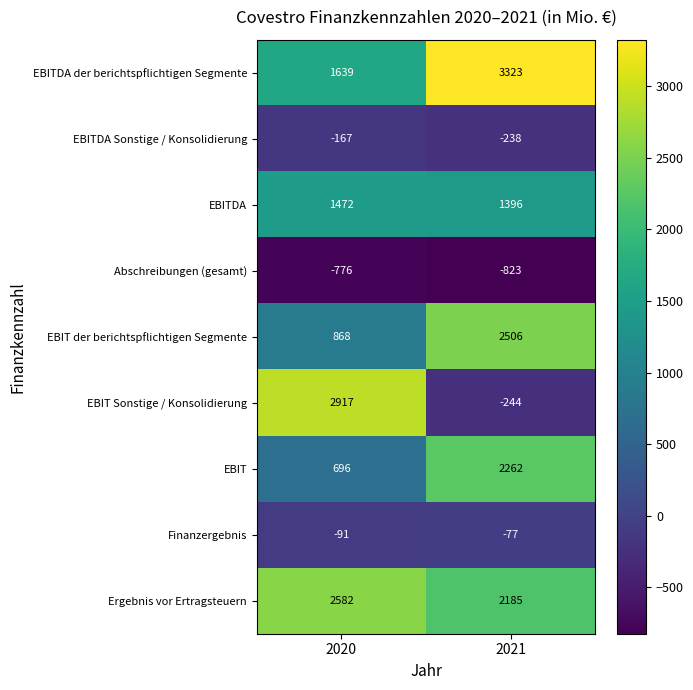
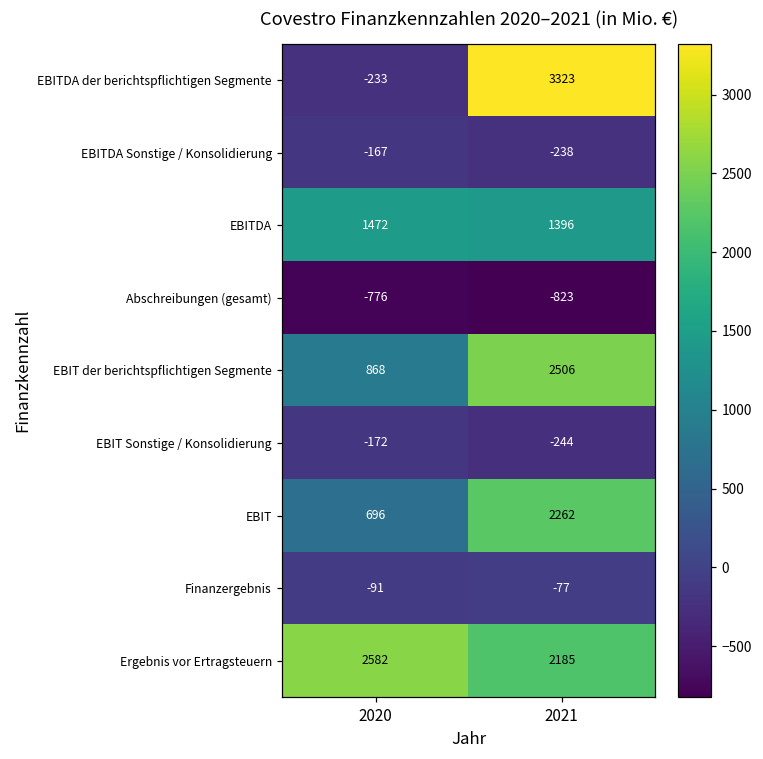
EBITDA der berichtspflichtigen Segmente, 2020: 1639 -> -233
EBIT Sonstige / Konsolidierung, 2020: 2917 -> -172
